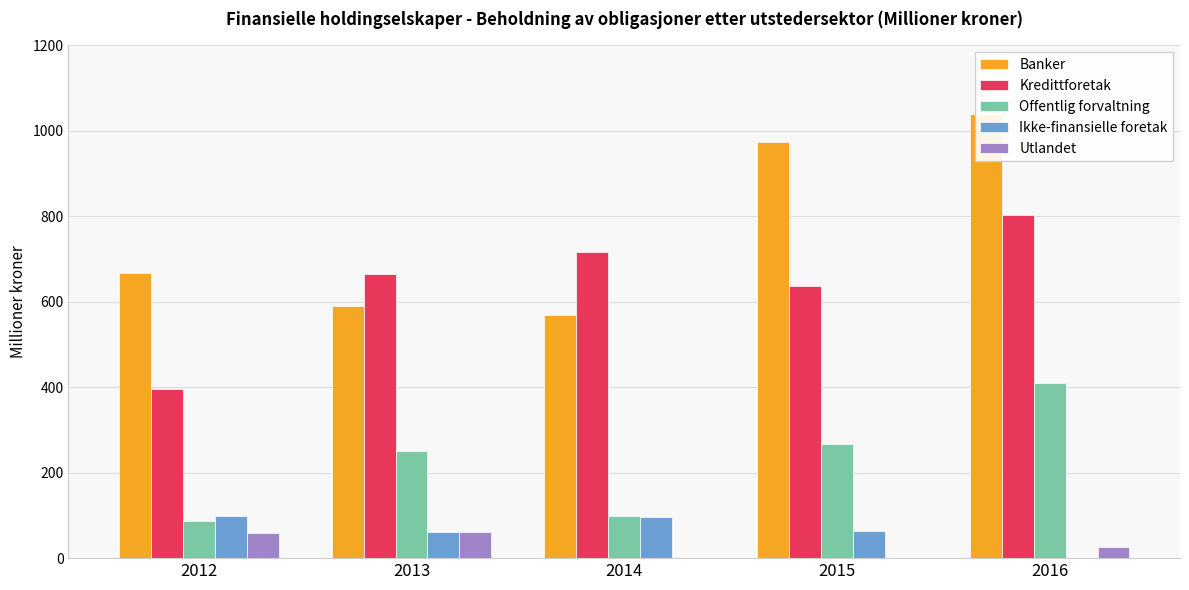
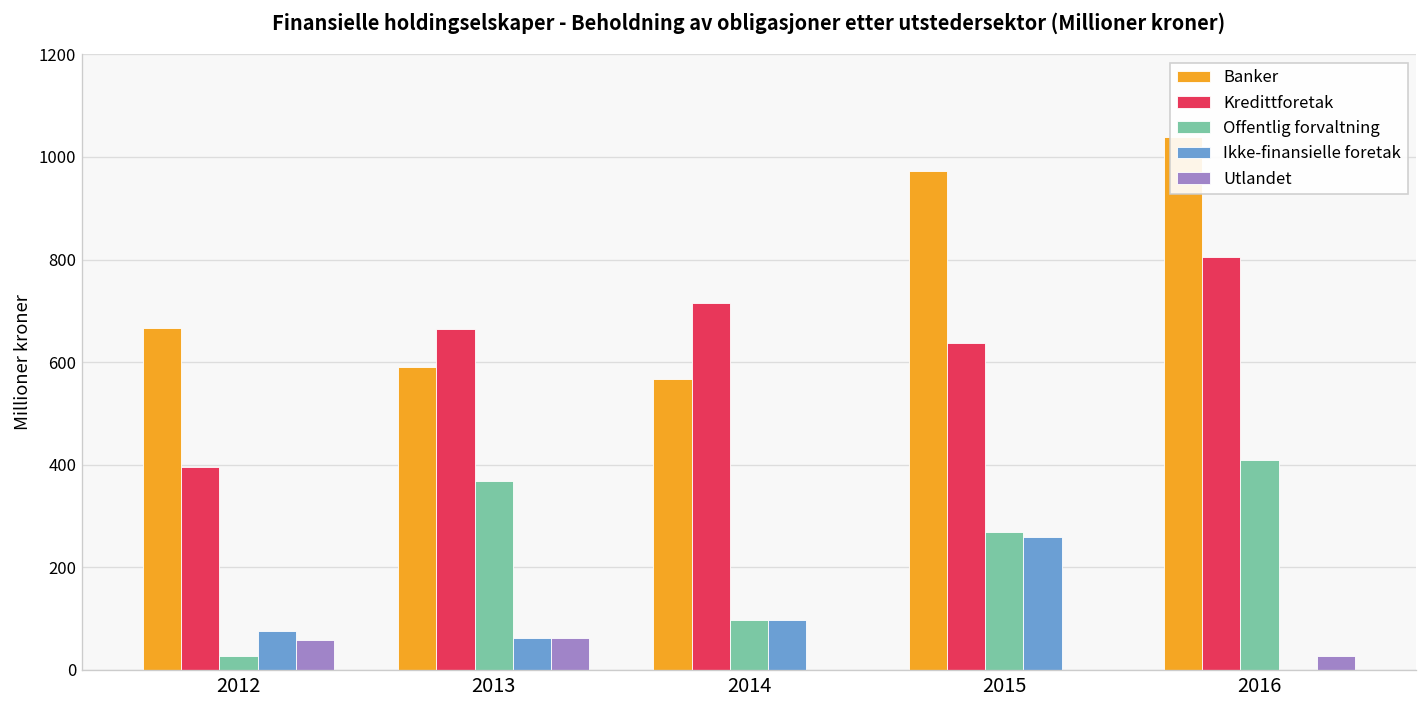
Offentlig forvaltning, 2012: 90 -> 30
Ikke-finansielle foretak, 2012: 100 -> 80
Offentlig forvaltning, 2013: 250 -> 370
Ikke-finansielle foretak, 2015: 60 -> 260
